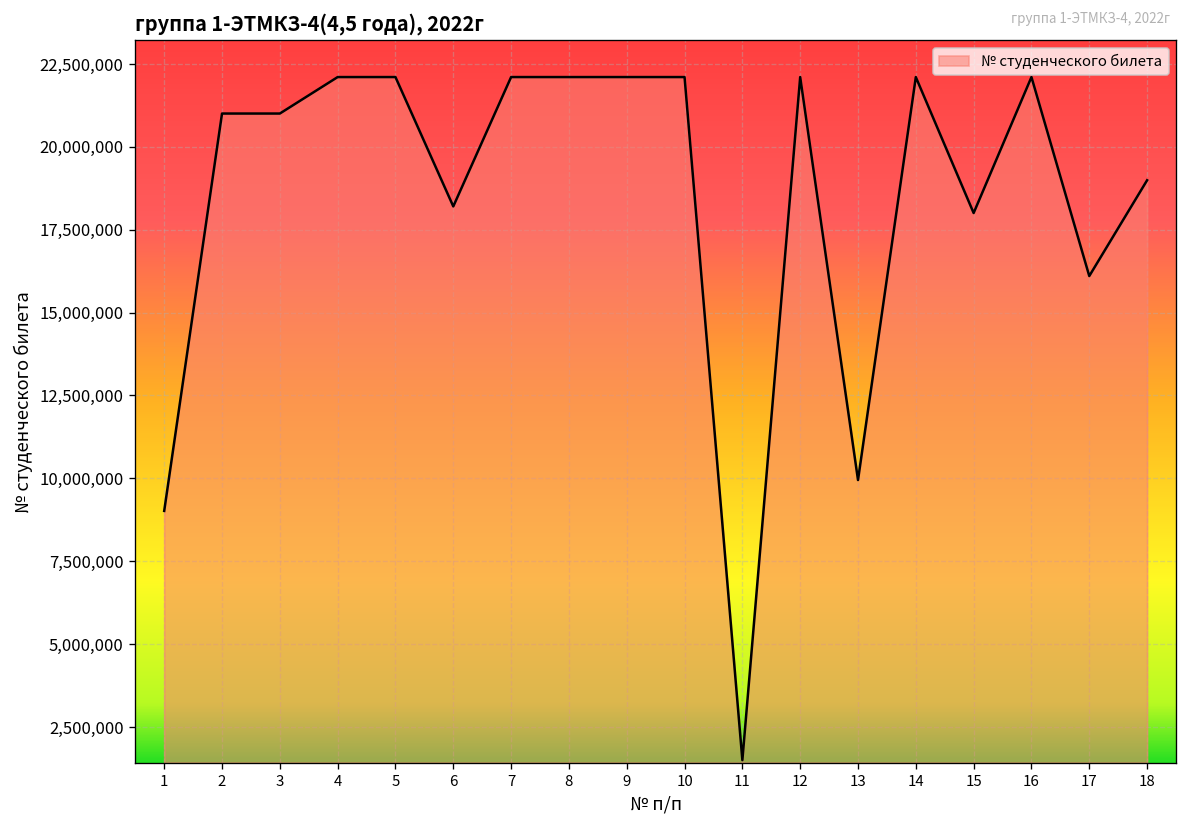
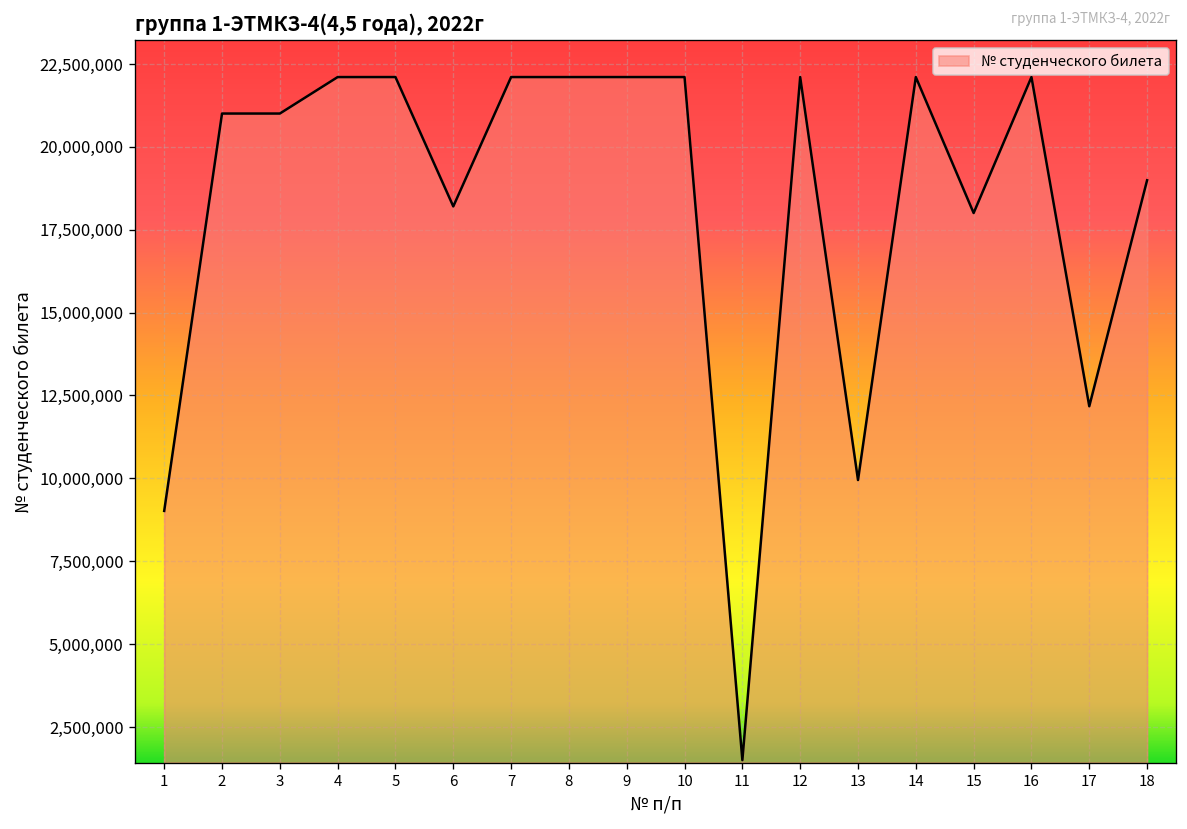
17: 16,100,000 -> 12,200,000
